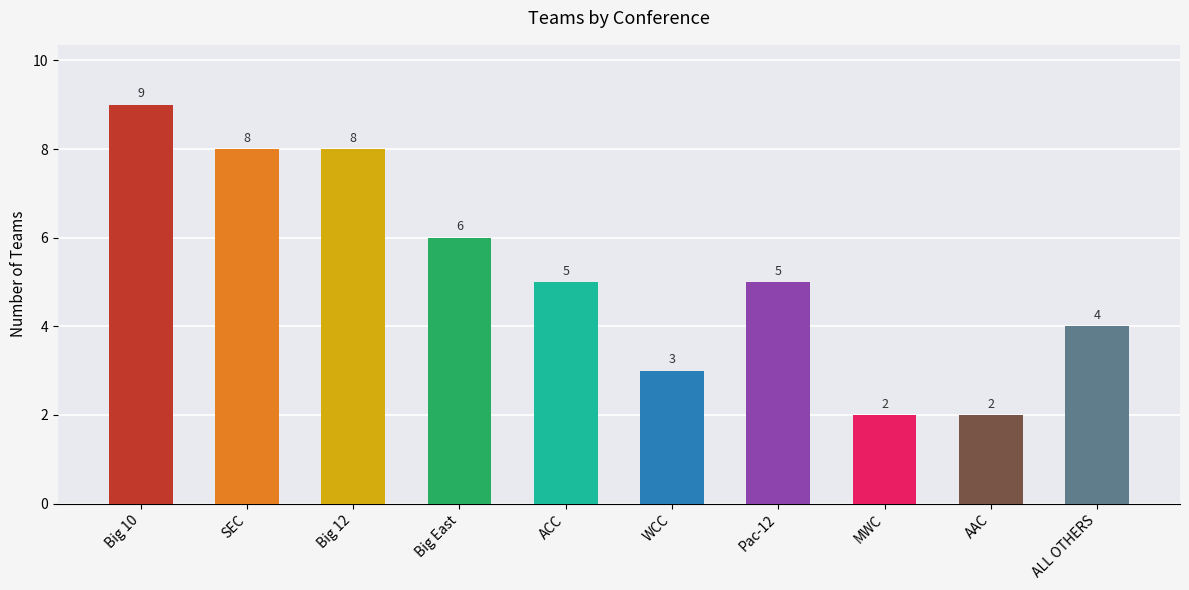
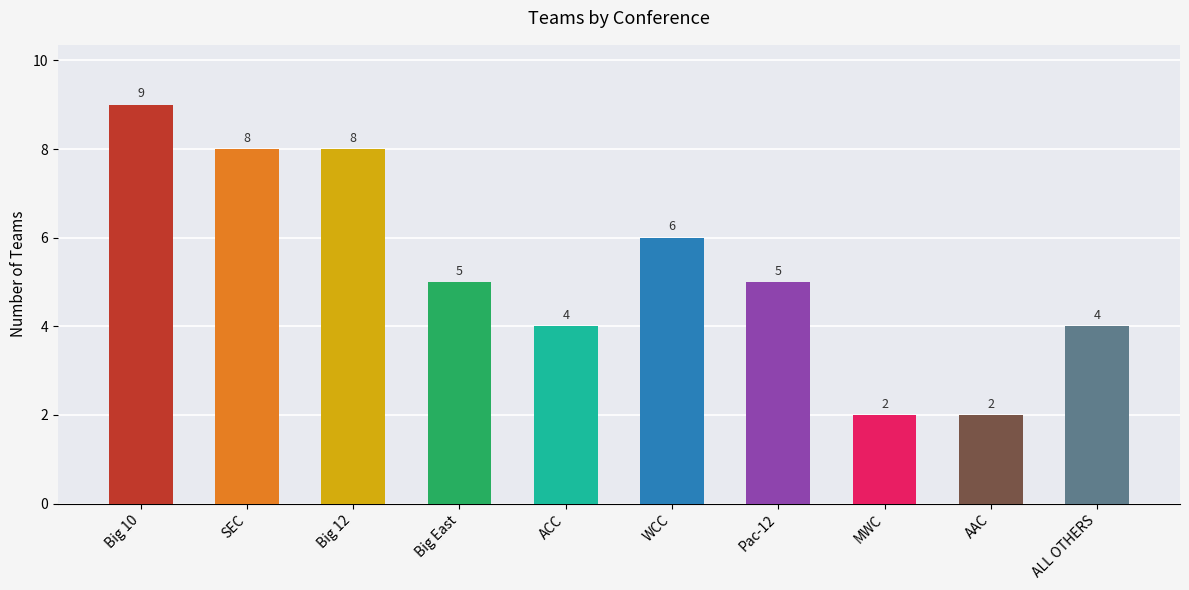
Big East: 6 -> 5
ACC: 5 -> 4
WCC: 3 -> 6
